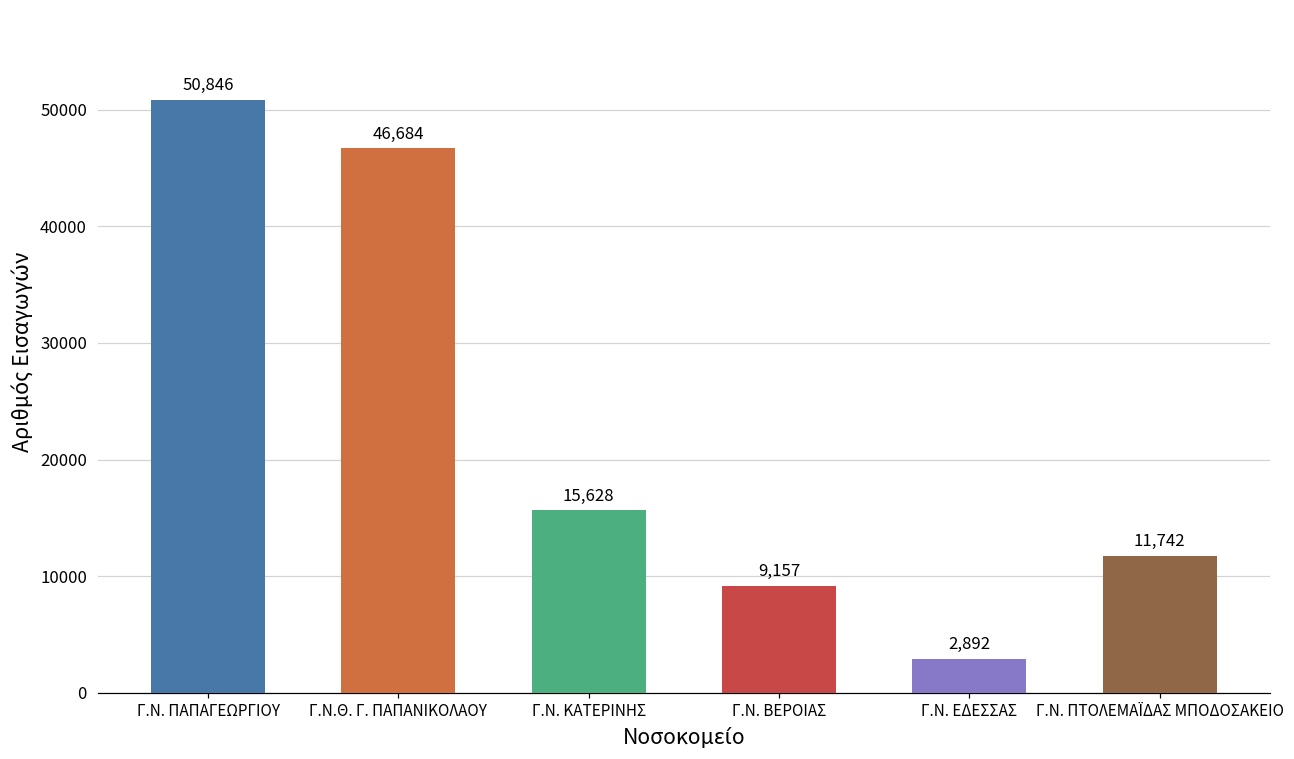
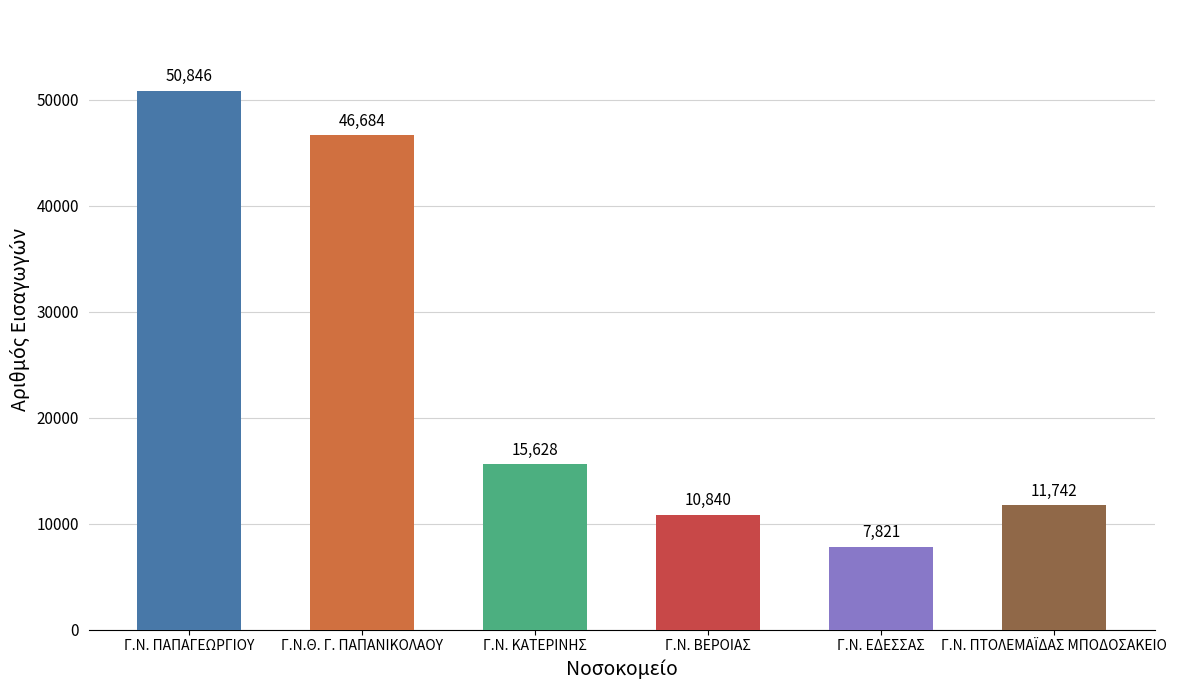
Γ.Ν. ΒΕΡΟΙΑΣ: 9,157 -> 10,840
Γ.Ν. ΕΔΕΣΣΑΣ: 2,892 -> 7,821
